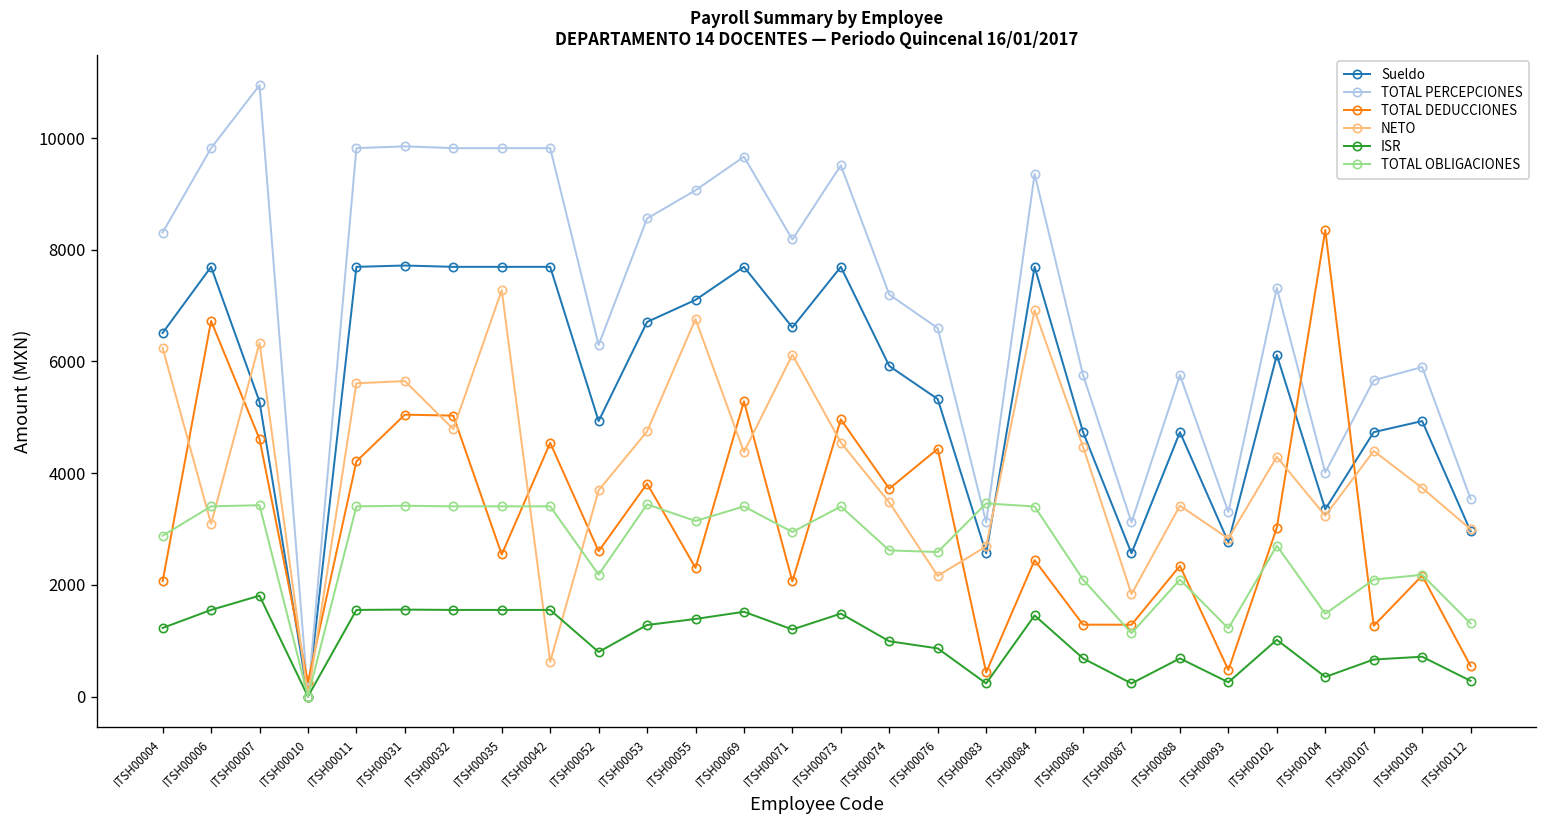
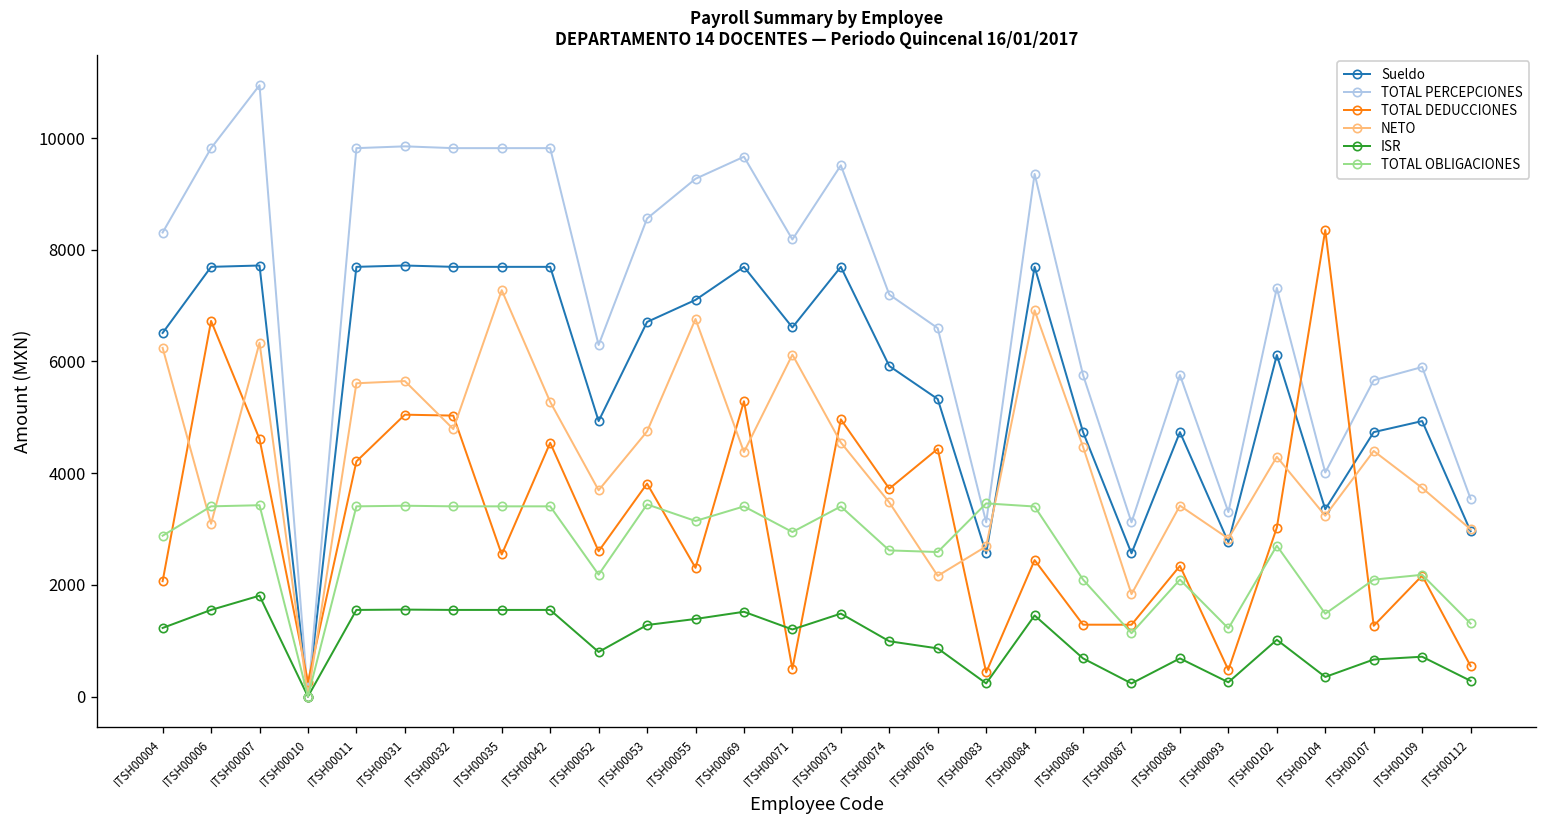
Sueldo, ITSH00007: 5300 -> 7700
NETO, ITSH00042: 600 -> 5300
TOTAL PERCEPCIONES, ITSH00055: 9100 -> 9300
TOTAL DEDUCCIONES, ITSH00071: 2100 -> 500
